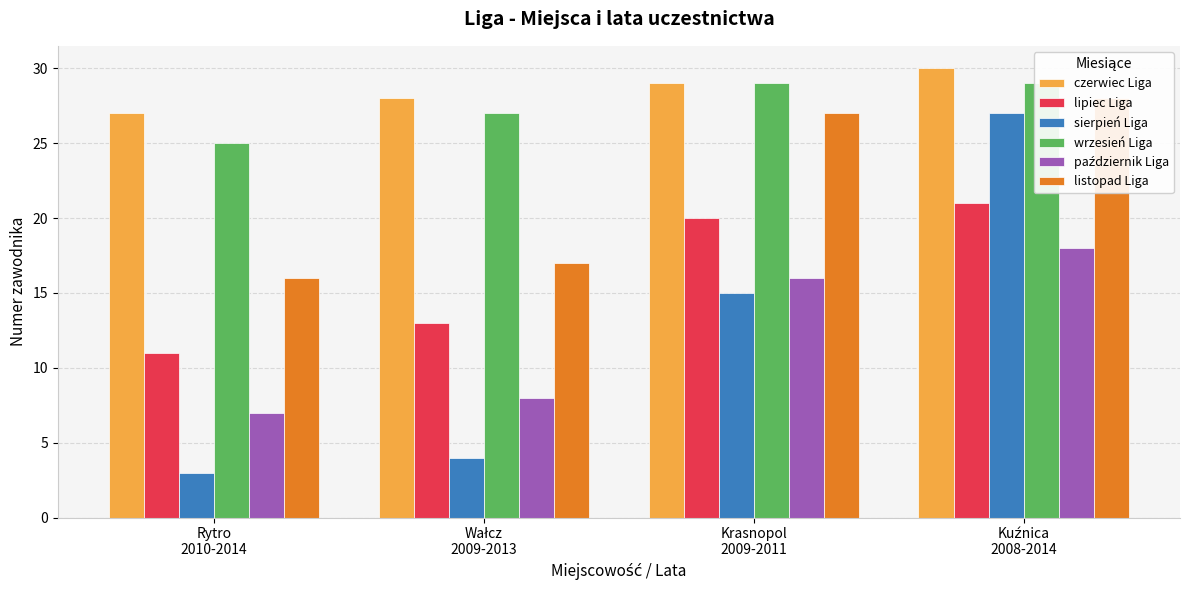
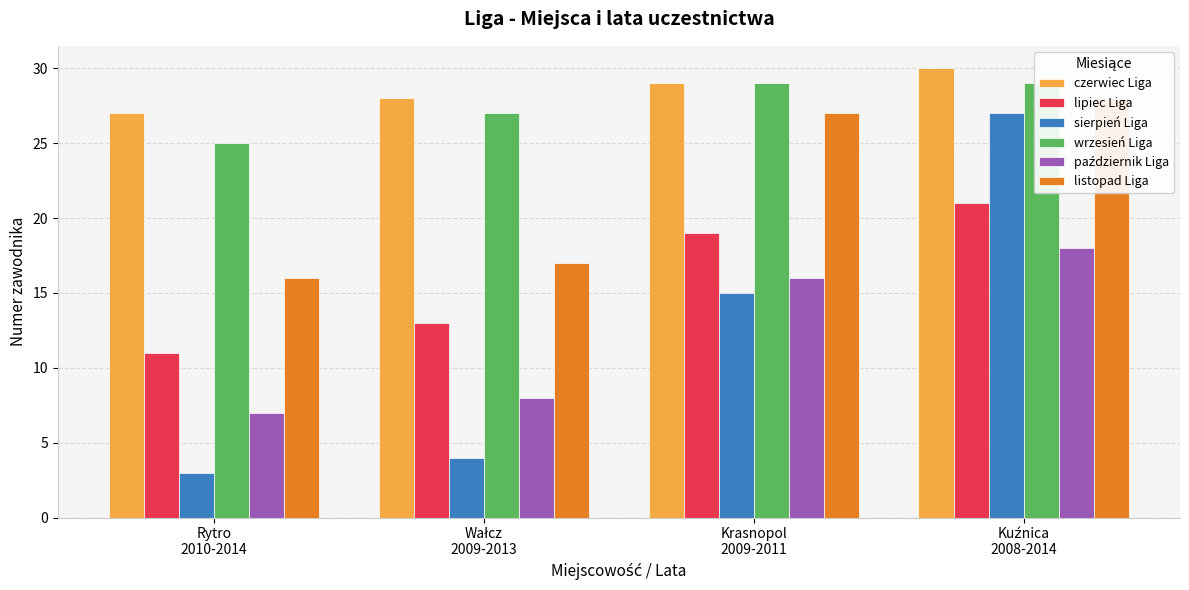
lipiec Liga, Krasnopol 2009-2011: 20 -> 19
